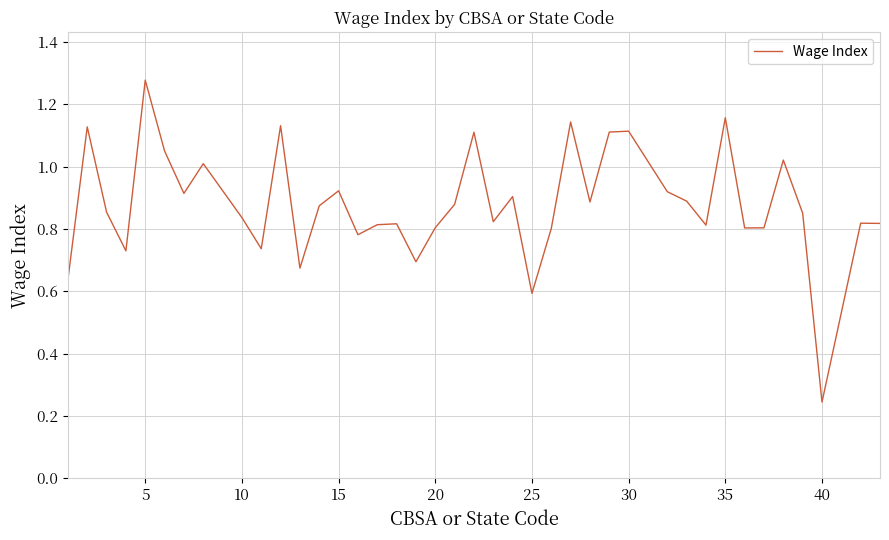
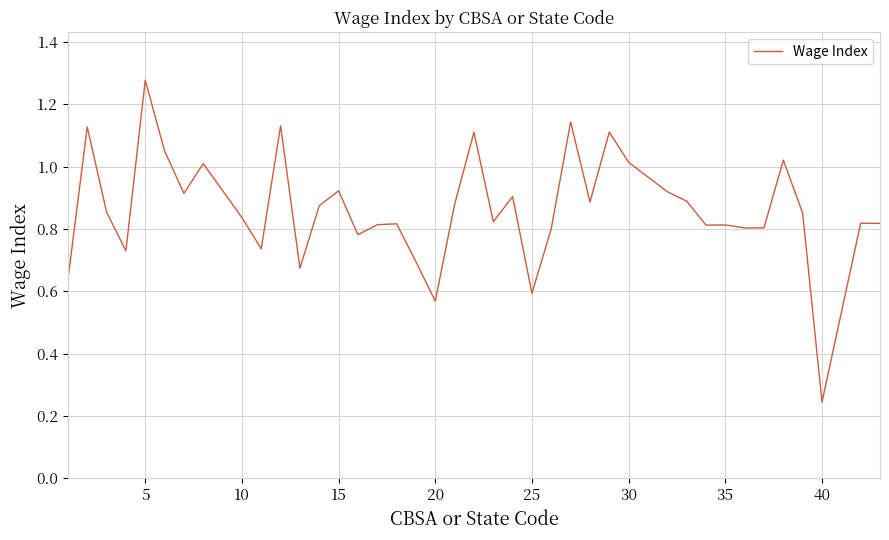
20: 0.80 -> 0.57
30: 1.11 -> 1.01
35: 1.16 -> 0.81
